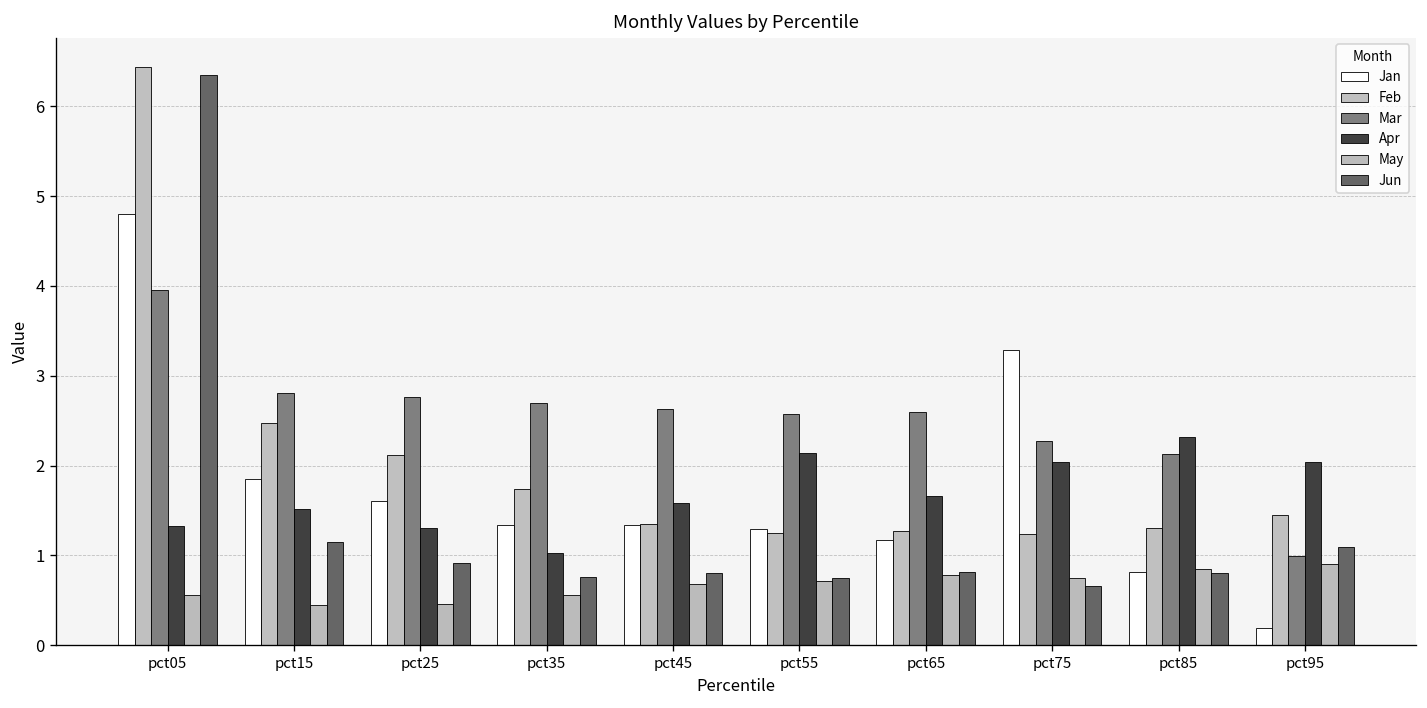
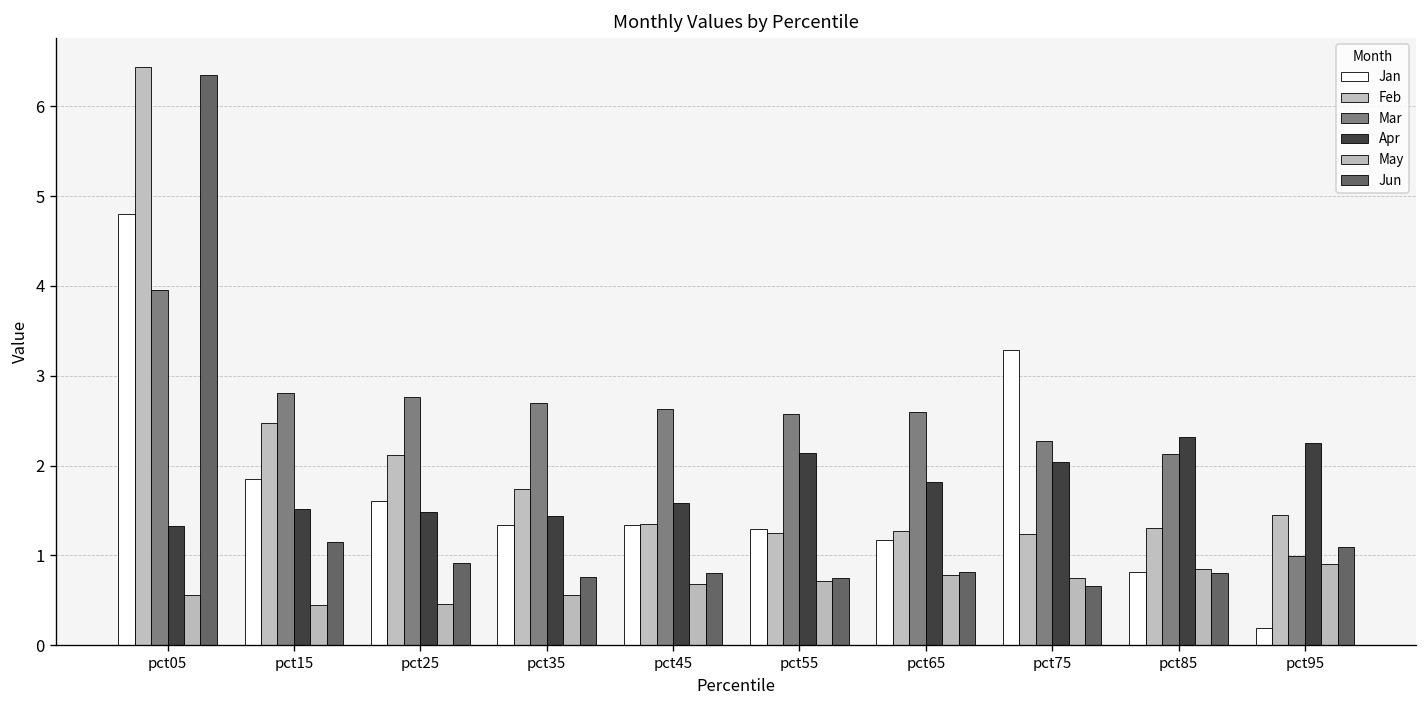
Apr, pct25: 1.3 -> 1.5
Apr, pct35: 1.0 -> 1.4
Apr, pct65: 1.7 -> 1.8
Apr, pct95: 2.0 -> 2.3
